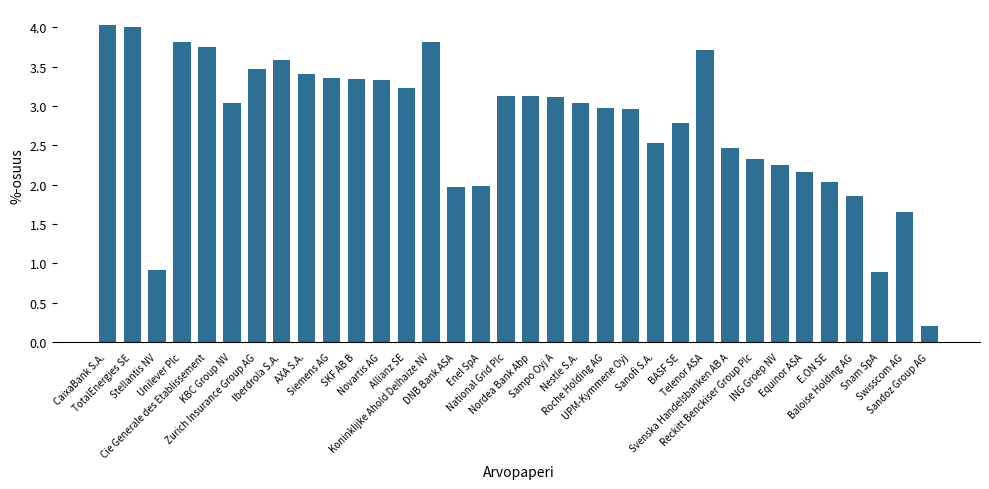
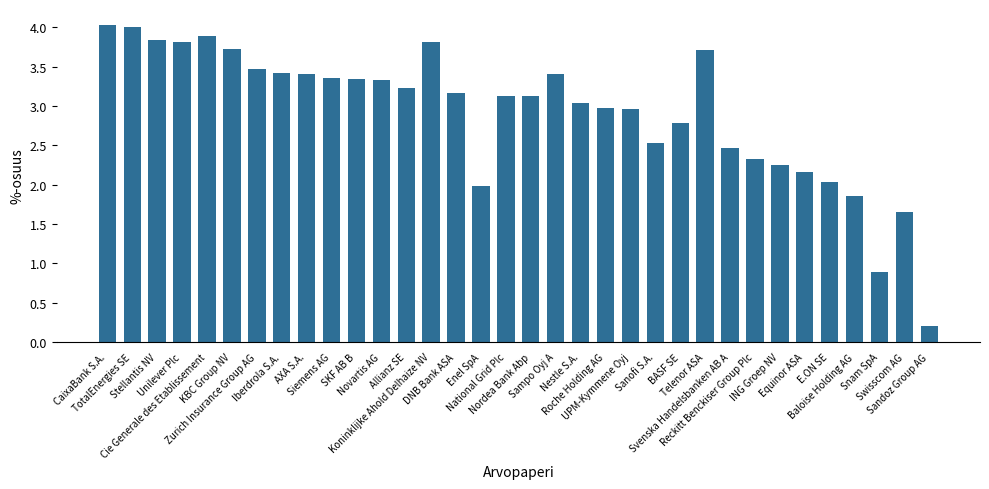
Stellantis NV: 0.9 -> 3.8
Cie Generale des Etablissement: 3.8 -> 3.9
KBC Group NV: 3.0 -> 3.7
Iberdrola S.A.: 3.6 -> 3.4
DNB Bank ASA: 2.0 -> 3.2
Sampo Oyj A: 3.1 -> 3.4
